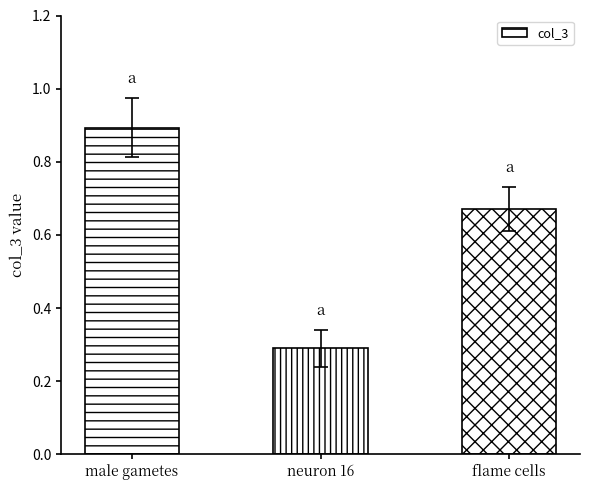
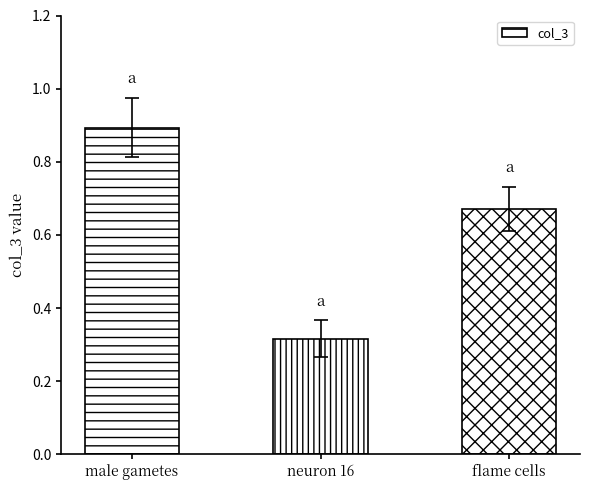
col_3, neuron 16: 0.29 -> 0.32
